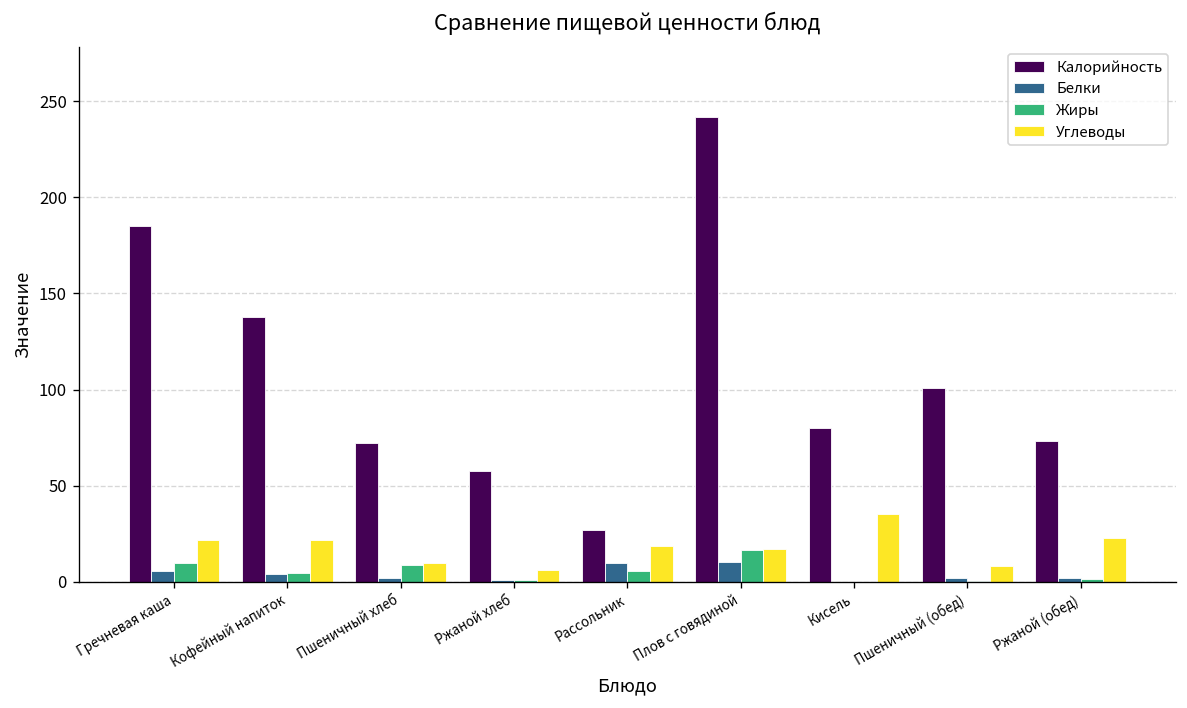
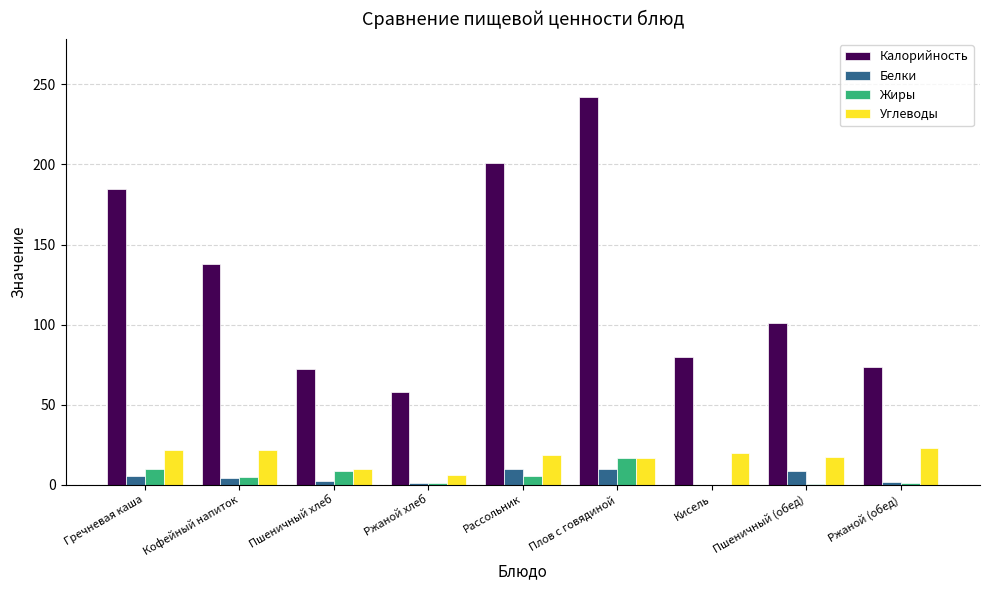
Калорийность, Рассольник: 27 -> 201
Углеводы, Кисель: 35 -> 20
Белки, Пшеничный (обед): 2 -> 8
Углеводы, Пшеничный (обед): 8 -> 18
